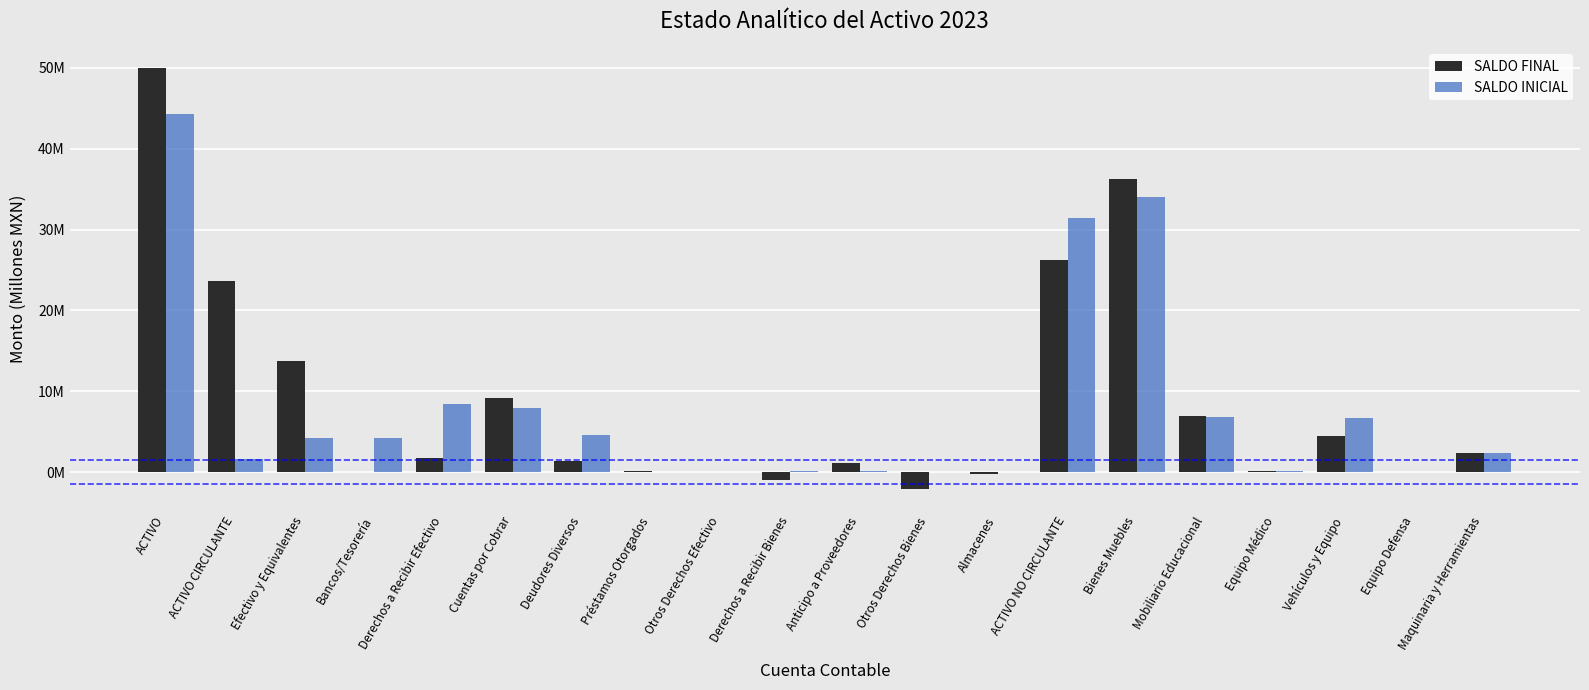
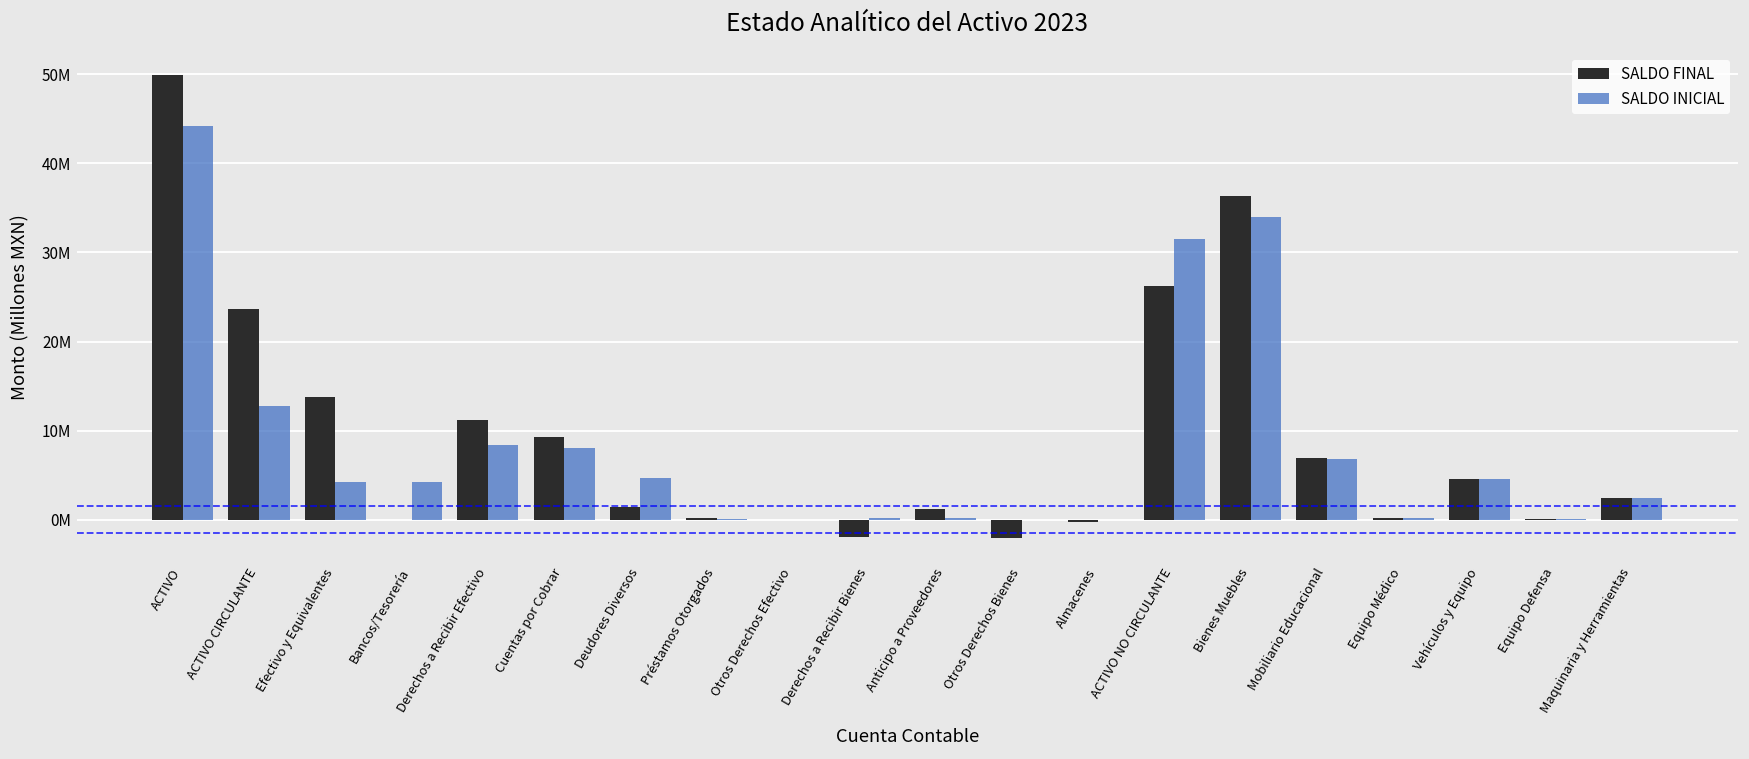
SALDO INICIAL, ACTIVO CIRCULANTE: 2000000 -> 13000000
SALDO FINAL, Derechos a Recibir Efectivo: 2000000 -> 11000000
SALDO FINAL, Derechos a Recibir Bienes: -1000000 -> -2000000
SALDO INICIAL, Vehículos y Equipo: 7000000 -> 5000000
